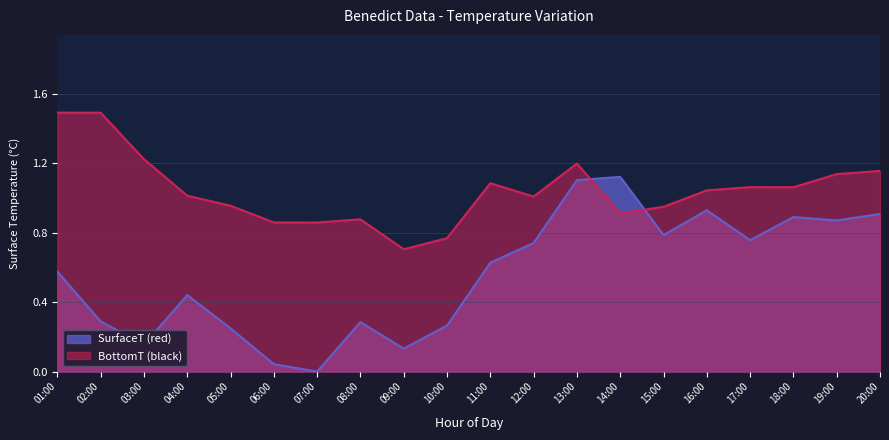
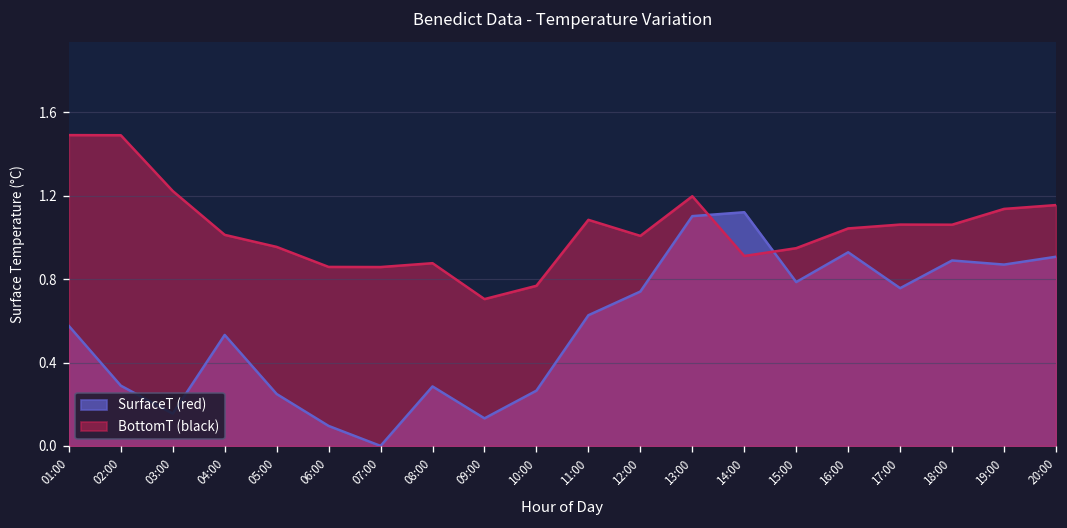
SurfaceT (red), 04:00: 0.44 -> 0.53
SurfaceT (red), 06:00: 0.04 -> 0.10
